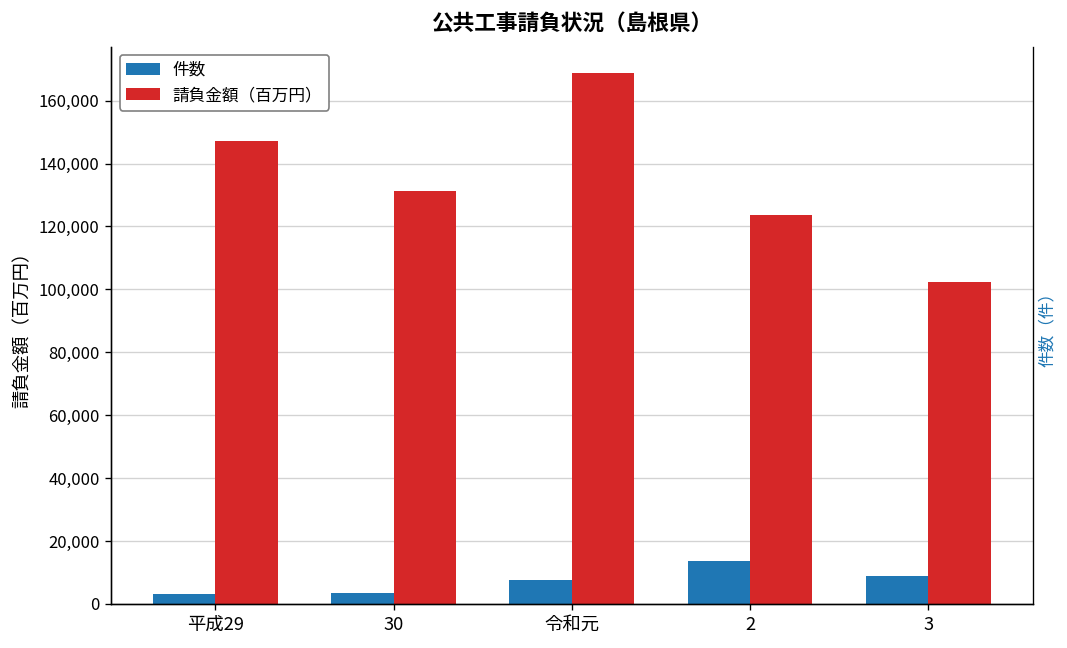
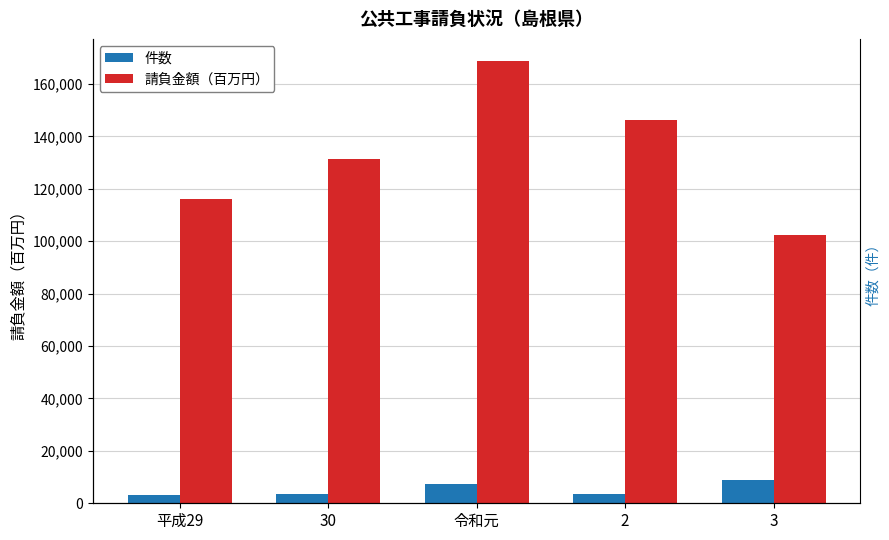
請負金額（百万円）, 平成29: 147,000 -> 116,000
件数, 2: 14,000 -> 3,000
請負金額（百万円）, 2: 124,000 -> 146,000
